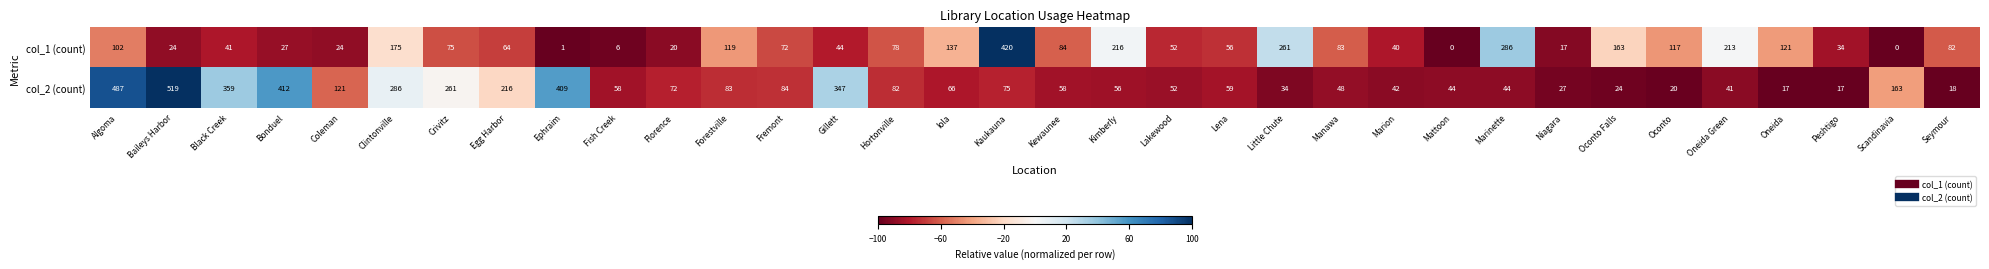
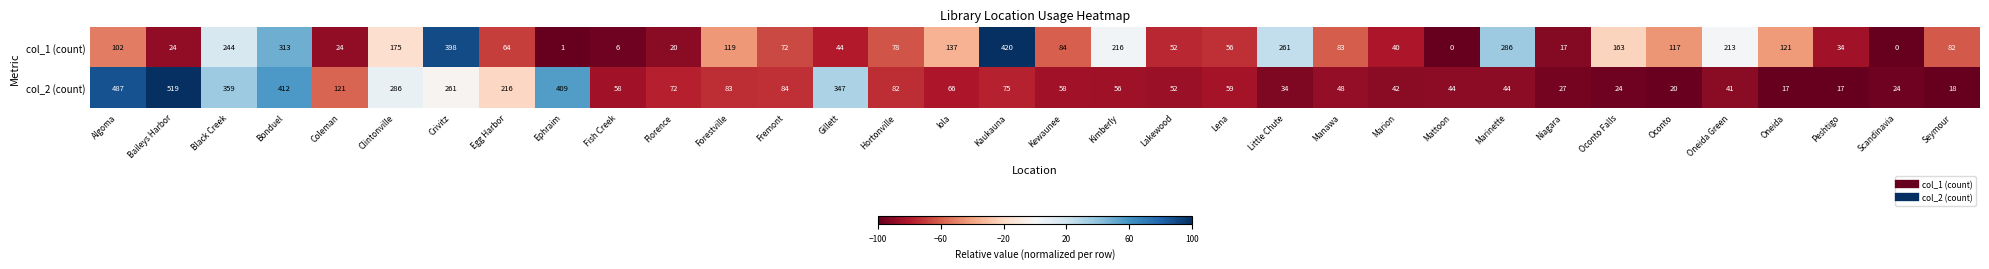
col_1 (count), Black Creek: 41 -> 244
col_1 (count), Bonduel: 27 -> 313
col_1 (count), Crivitz: 75 -> 398
col_2 (count), Scandinavia: 163 -> 24
